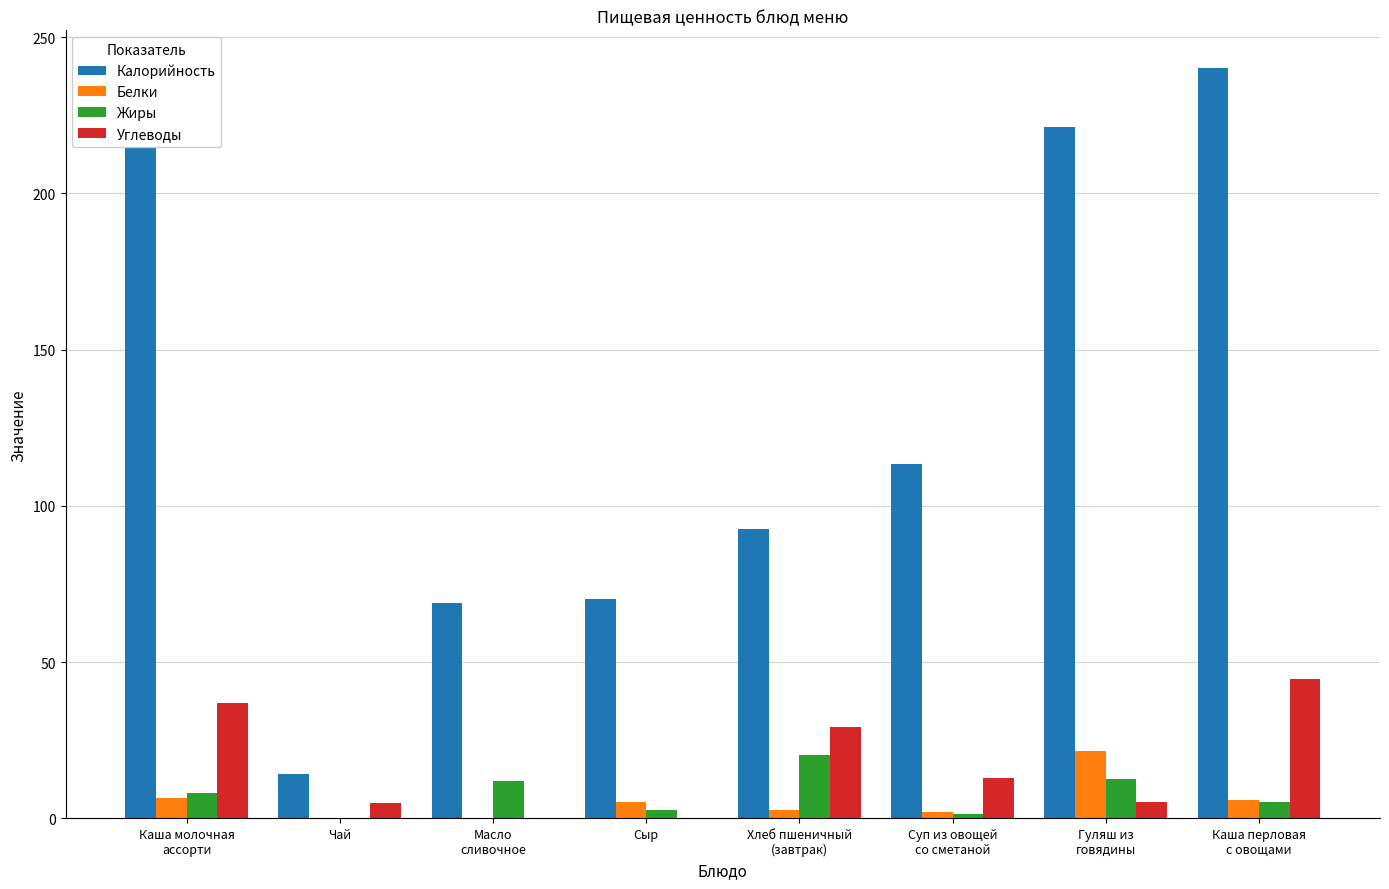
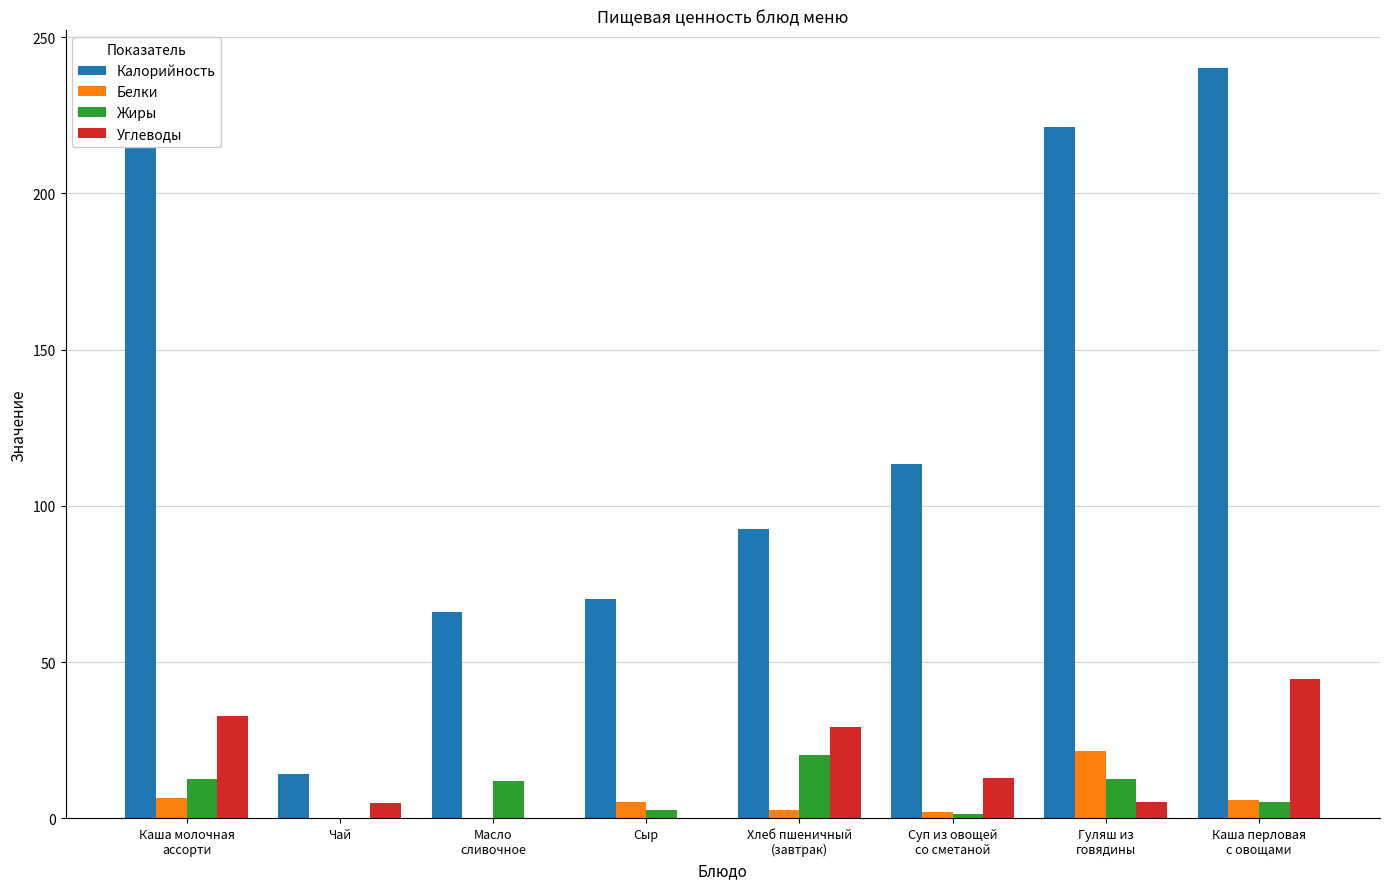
Жиры, Каша молочная ассорти: 8 -> 13
Углеводы, Каша молочная ассорти: 37 -> 33
Калорийность, Масло сливочное: 69 -> 66
